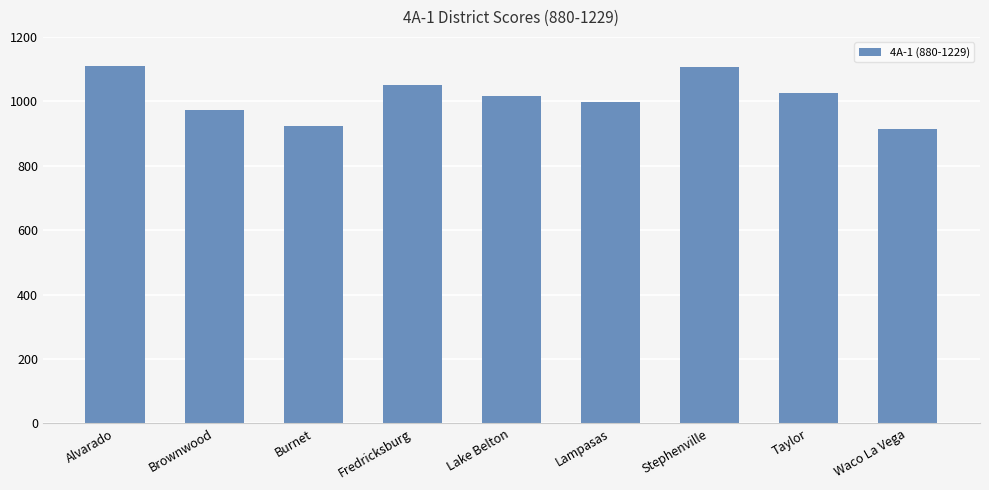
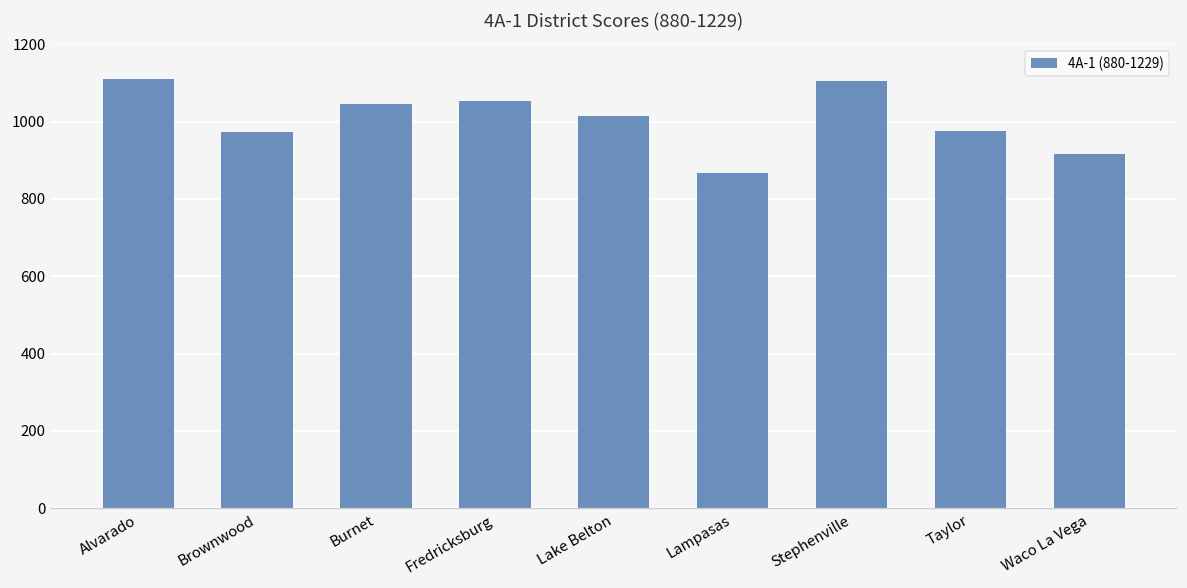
Burnet: 920 -> 1050
Lampasas: 1000 -> 870
Taylor: 1030 -> 980
